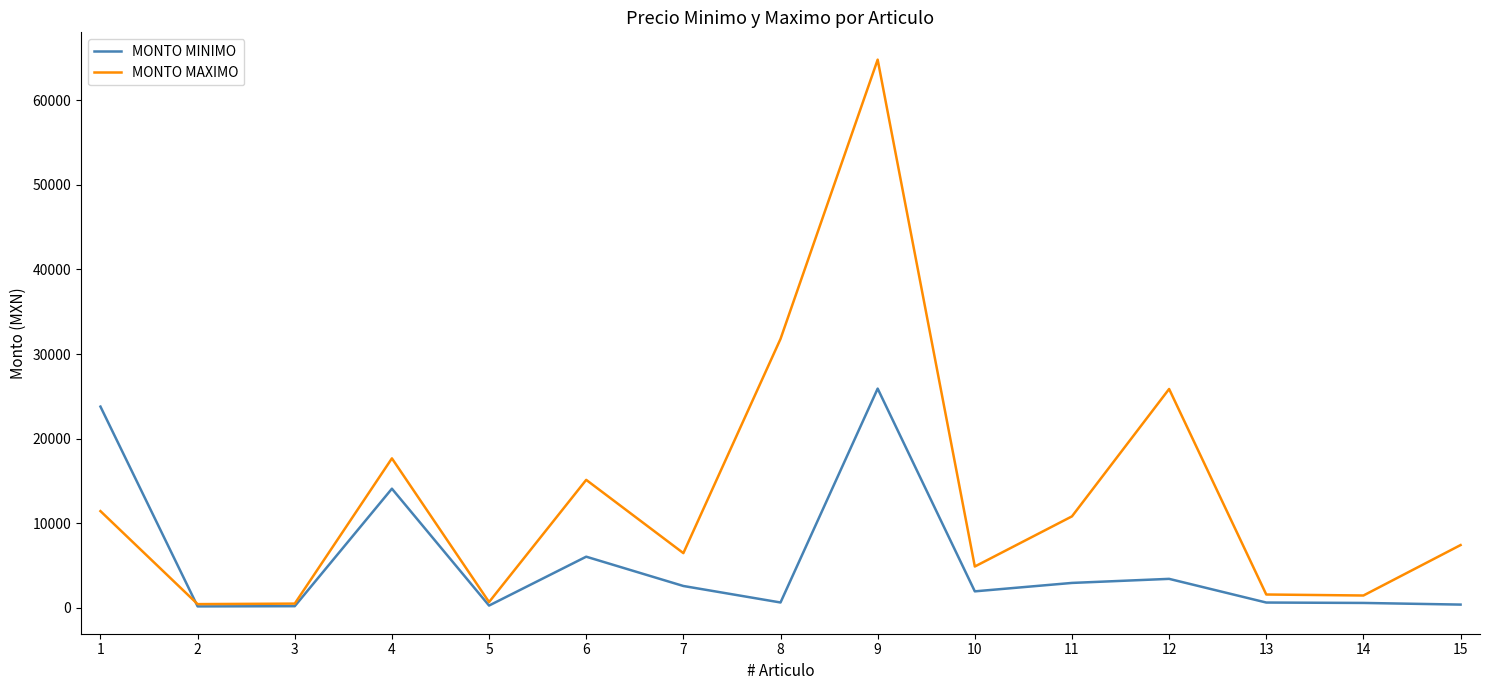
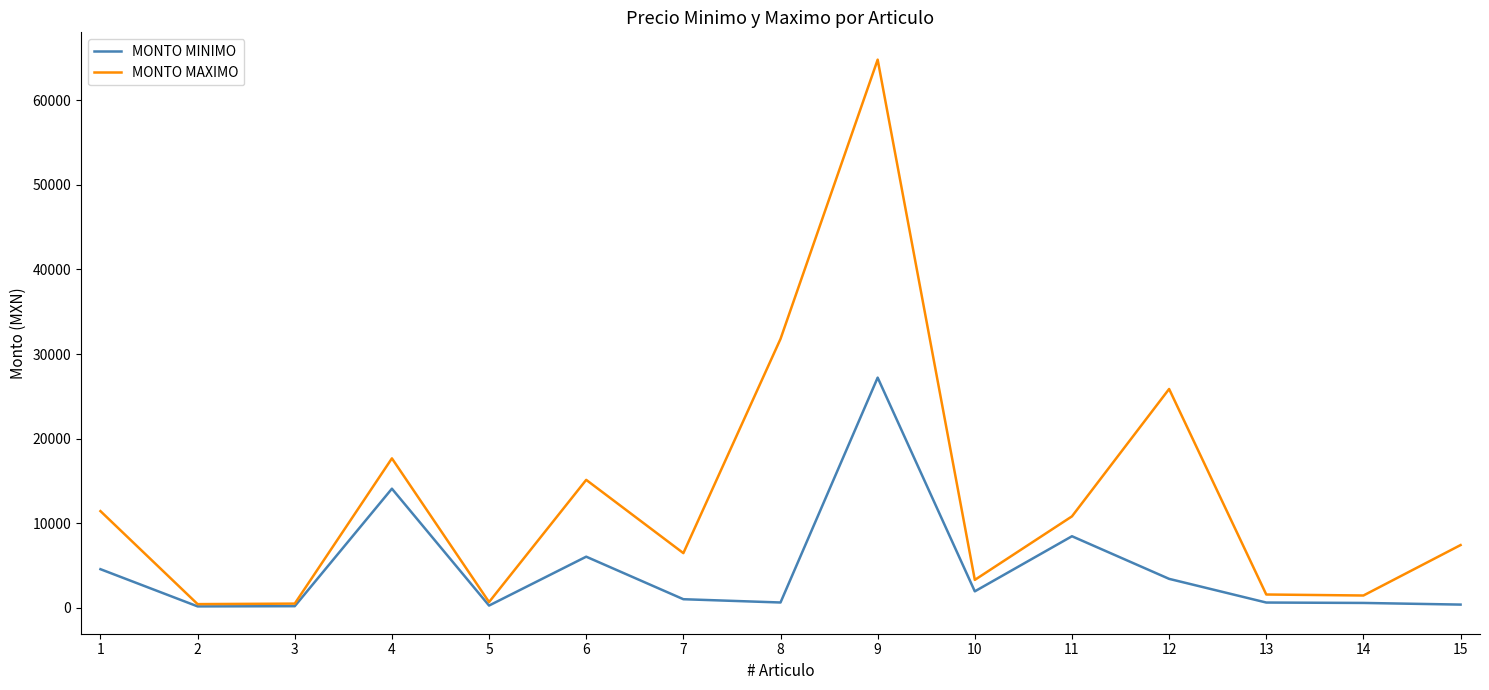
MONTO MINIMO, 1: 24000 -> 5000
MONTO MINIMO, 7: 3000 -> 1000
MONTO MINIMO, 9: 26000 -> 27000
MONTO MAXIMO, 10: 5000 -> 3000
MONTO MINIMO, 11: 3000 -> 8000
